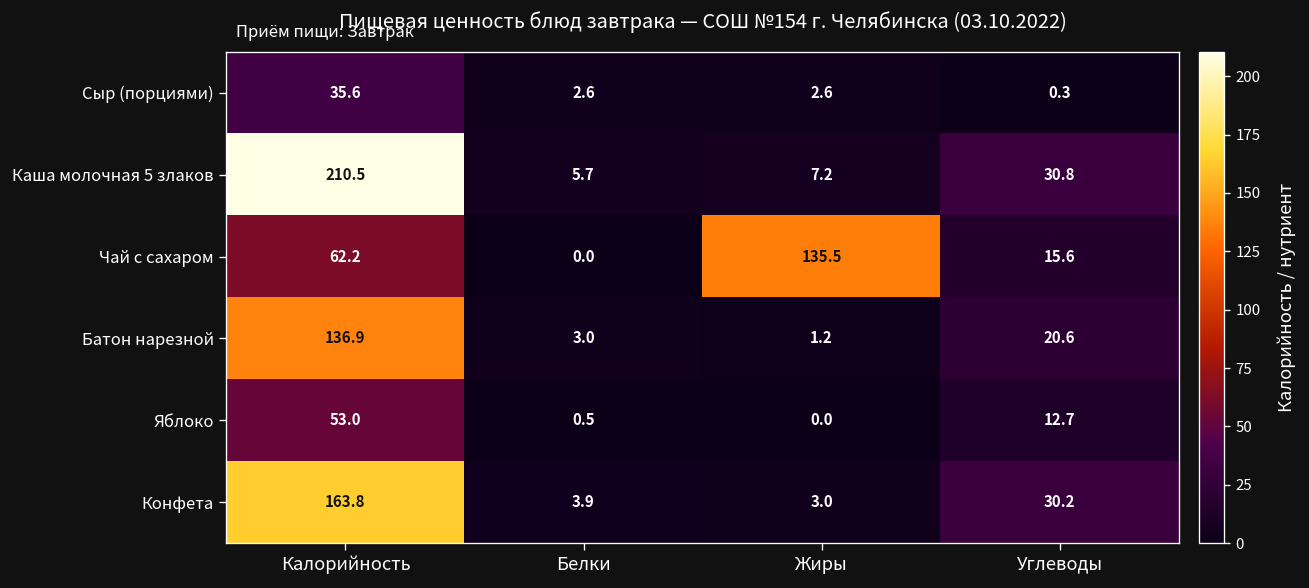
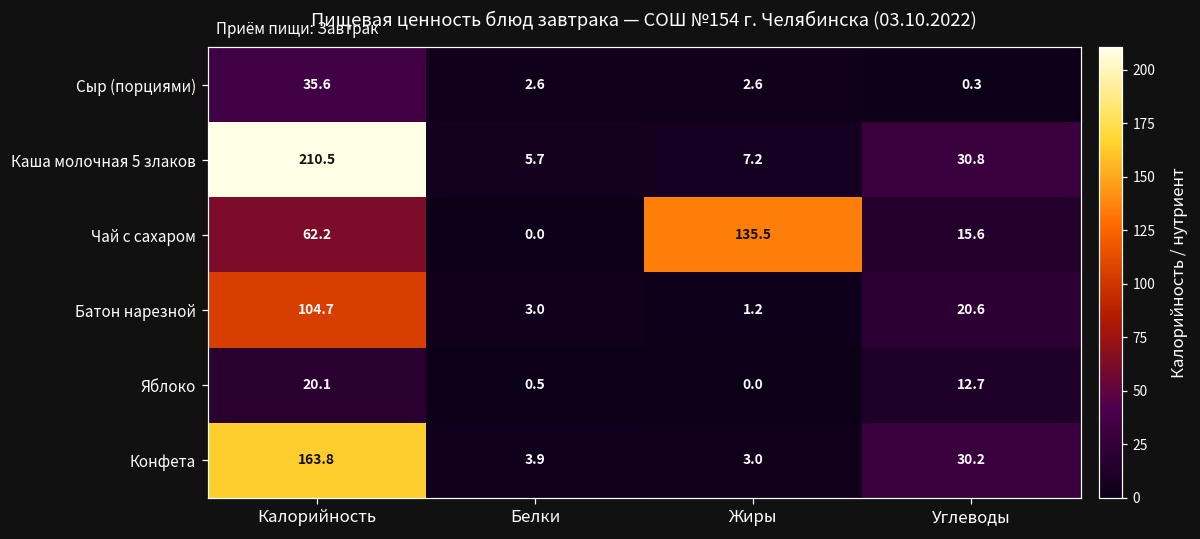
Батон нарезной, Калорийность: 136.9 -> 104.7
Яблоко, Калорийность: 53.0 -> 20.1
